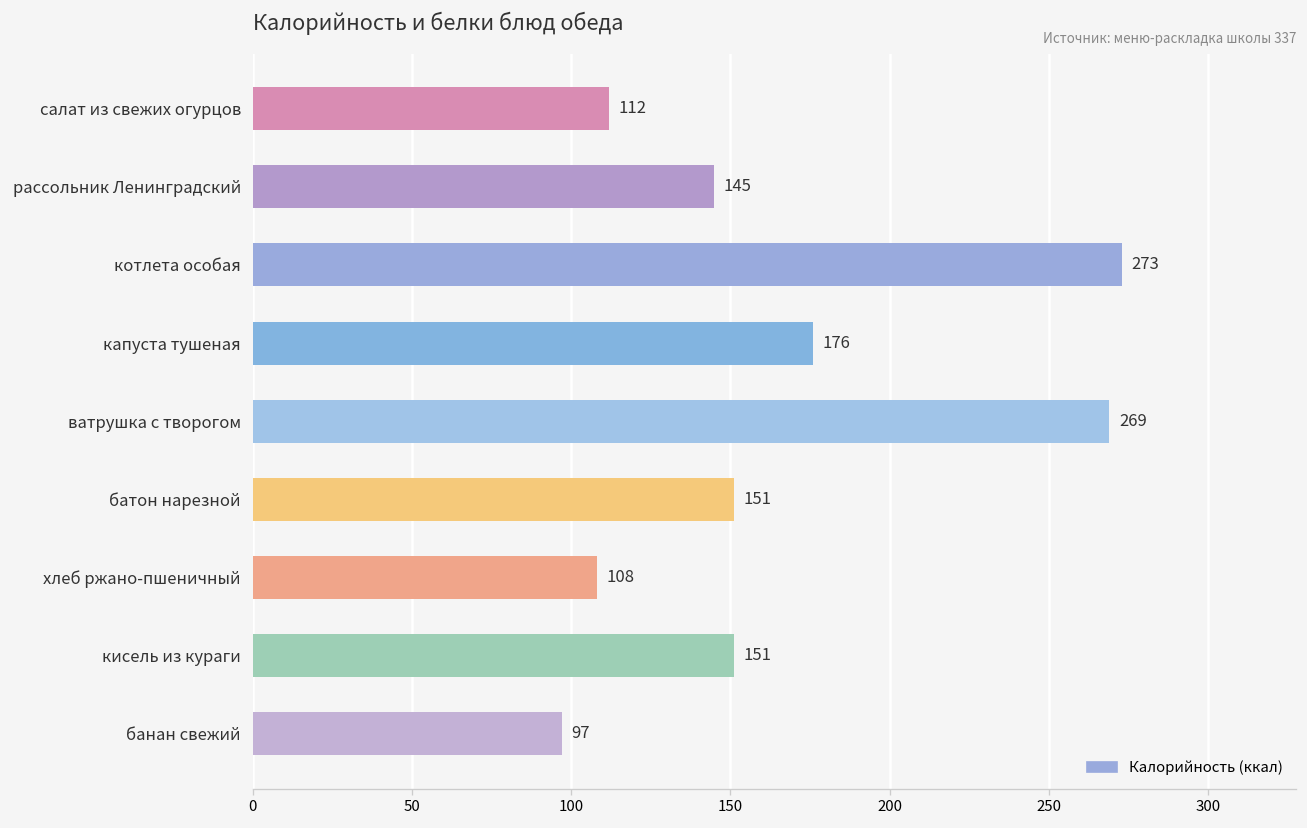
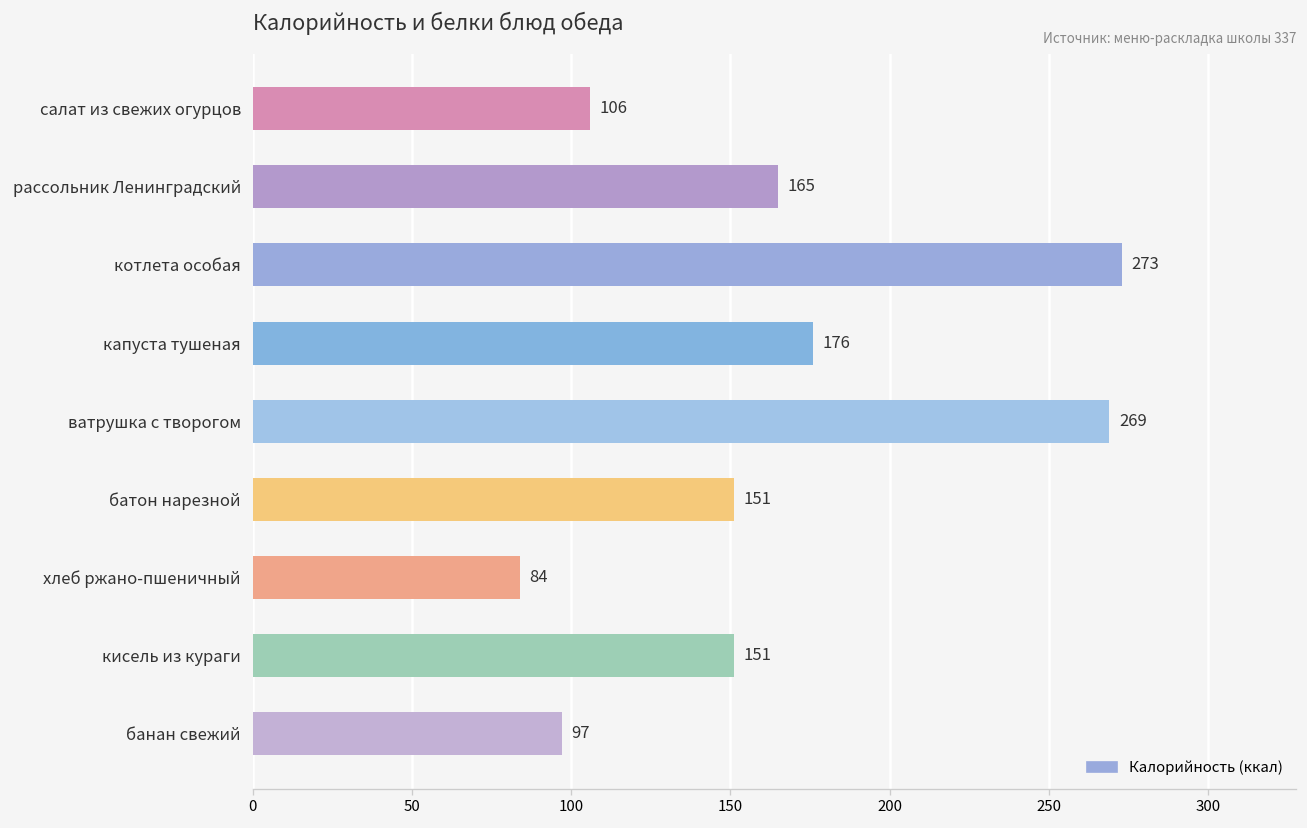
салат из свежих огурцов: 112 -> 106
рассольник Ленинградский: 145 -> 165
хлеб ржано-пшеничный: 108 -> 84
